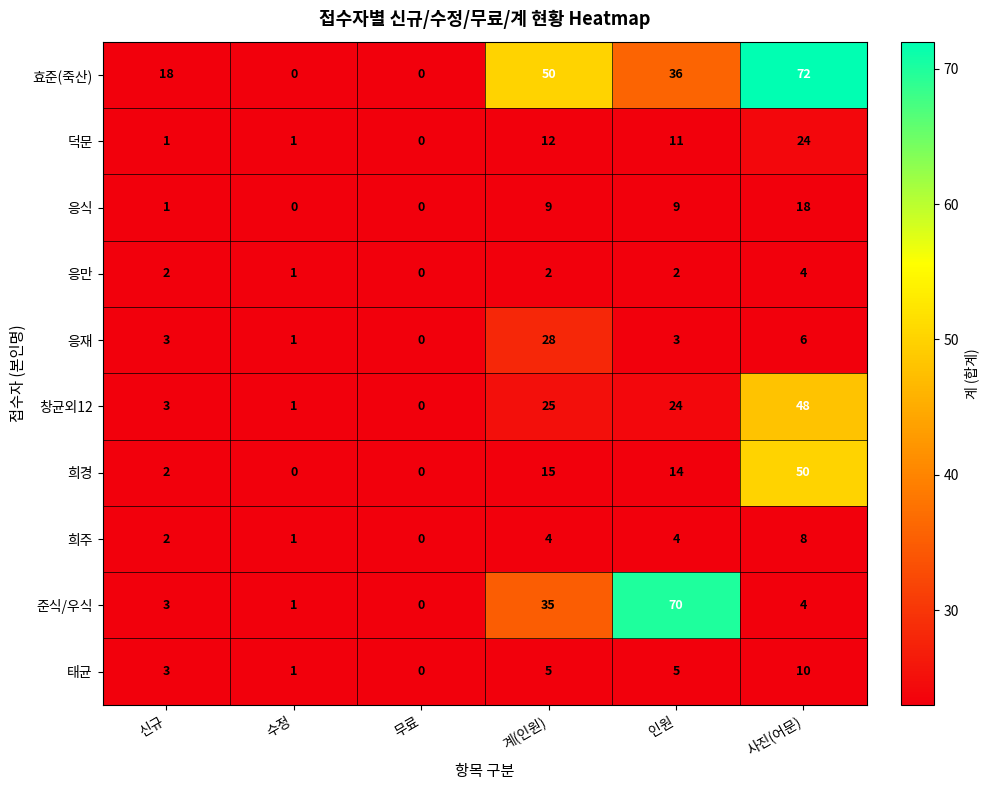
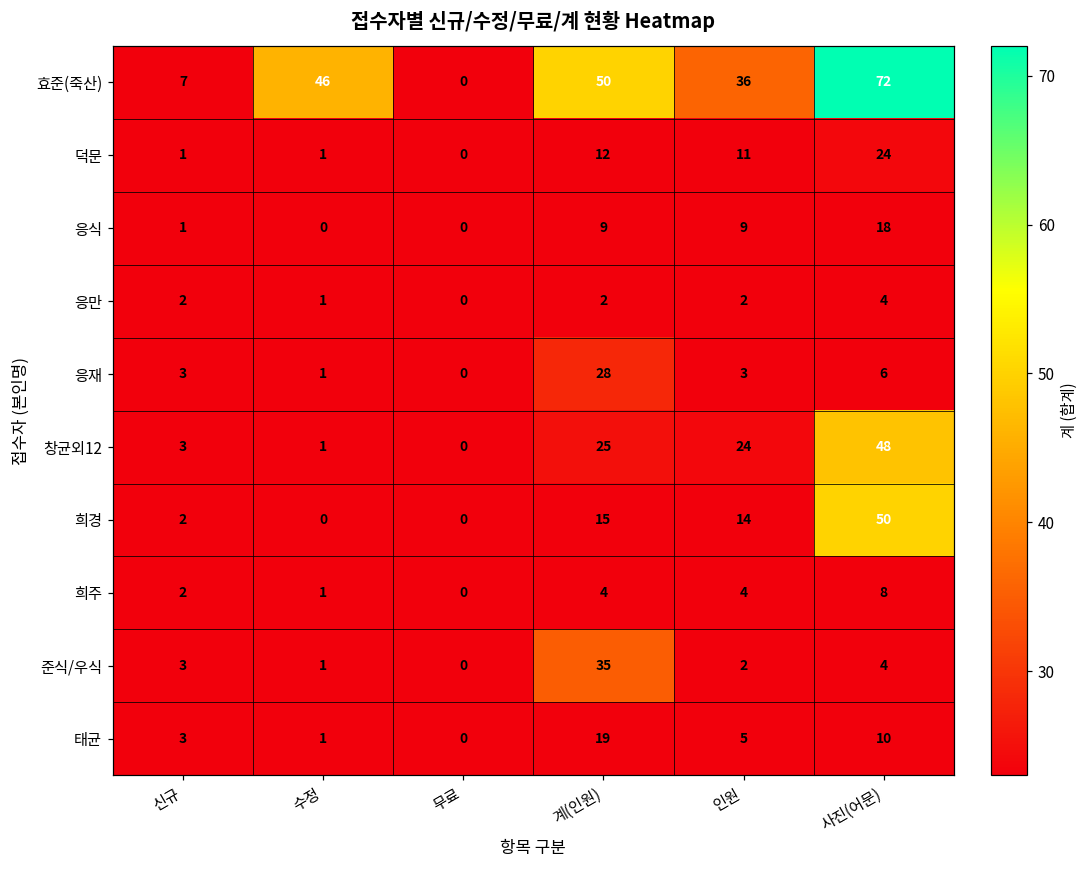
효준(죽산), 신규: 18 -> 7
효준(죽산), 수정: 0 -> 46
준식/우식, 인원: 70 -> 2
태균, 계(인원): 5 -> 19
